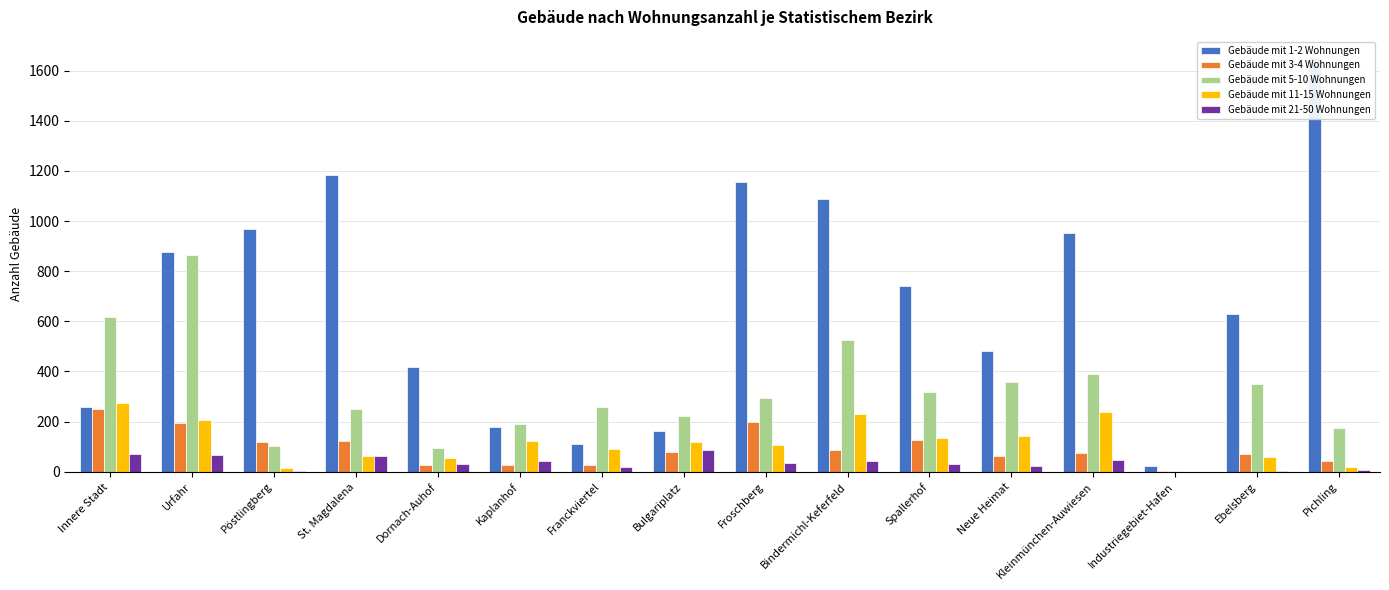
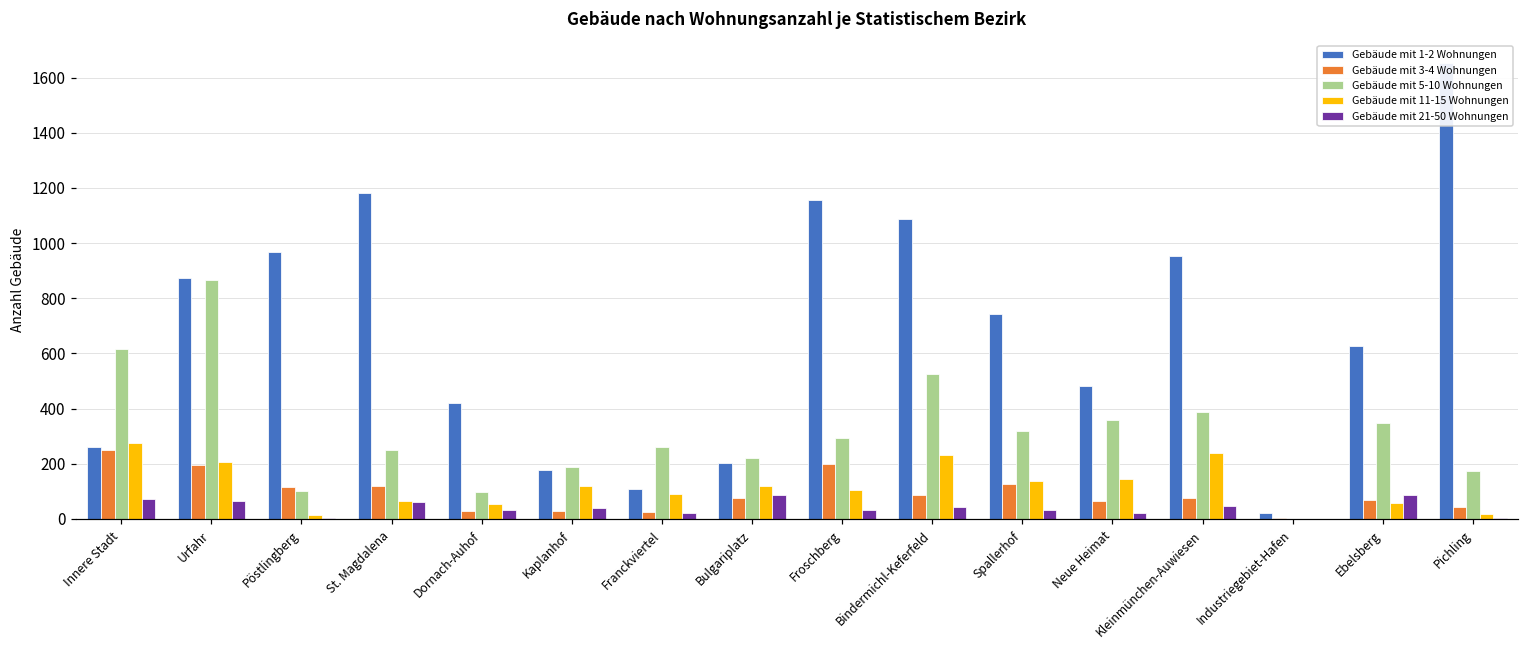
Gebäude mit 1-2 Wohnungen, Bulgariplatz: 160 -> 200
Gebäude mit 21-50 Wohnungen, Ebelsberg: 0 -> 90
